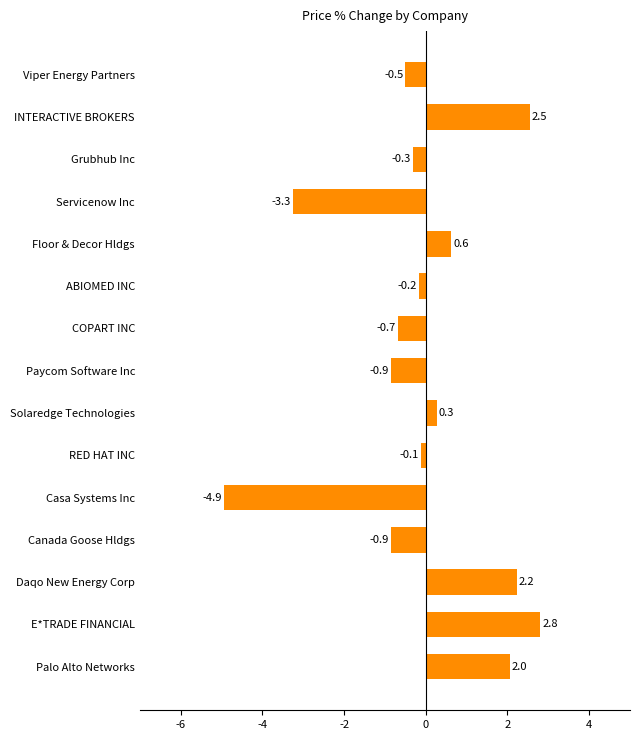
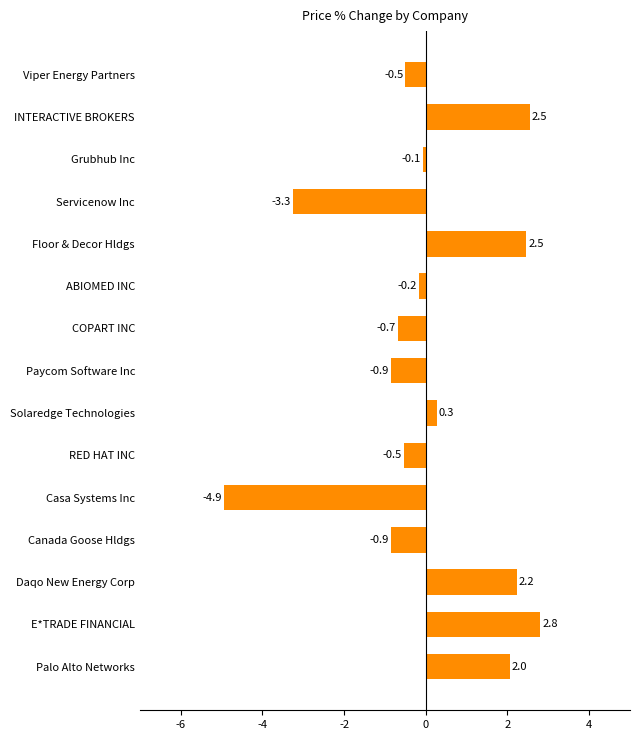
Grubhub Inc: -0.3 -> -0.1
Floor & Decor Hldgs: 0.6 -> 2.5
RED HAT INC: -0.1 -> -0.5
